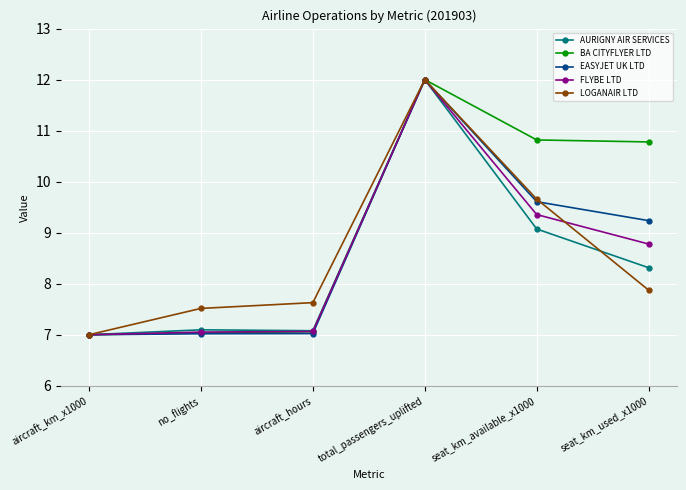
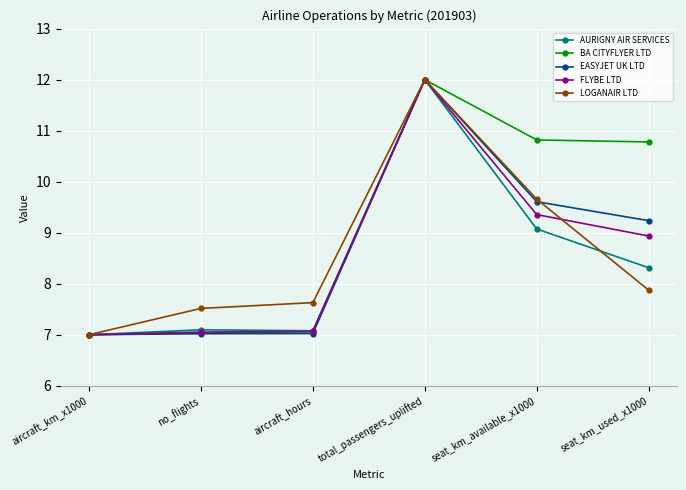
FLYBE LTD, seat_km_used_x1000: 8.8 -> 8.9
